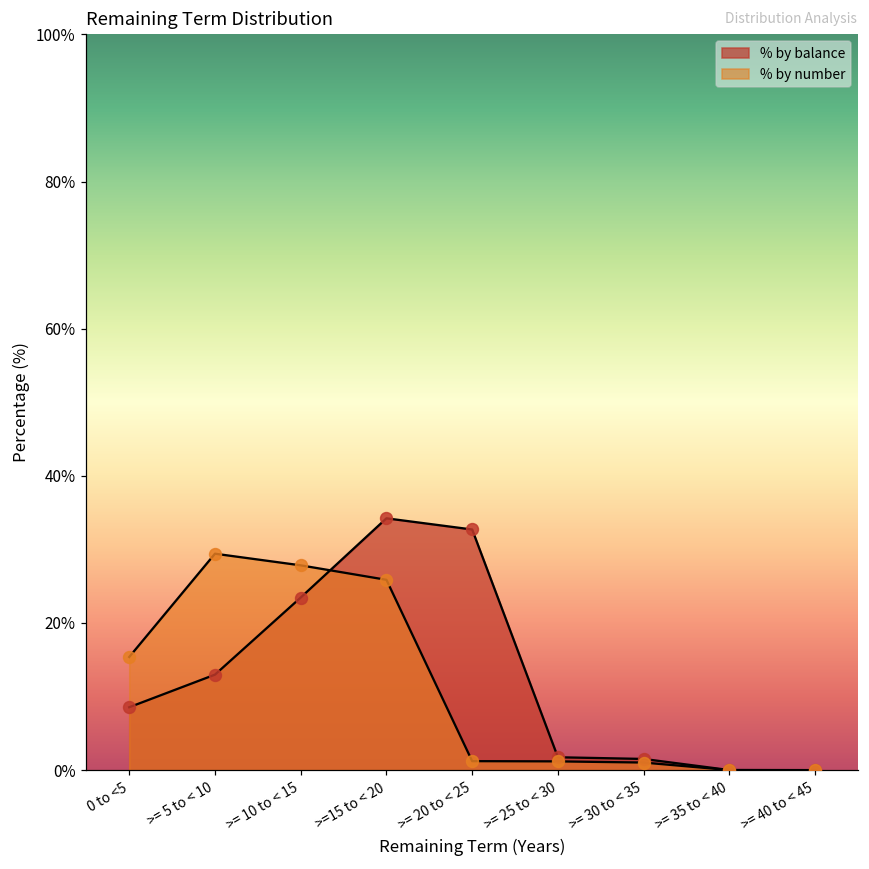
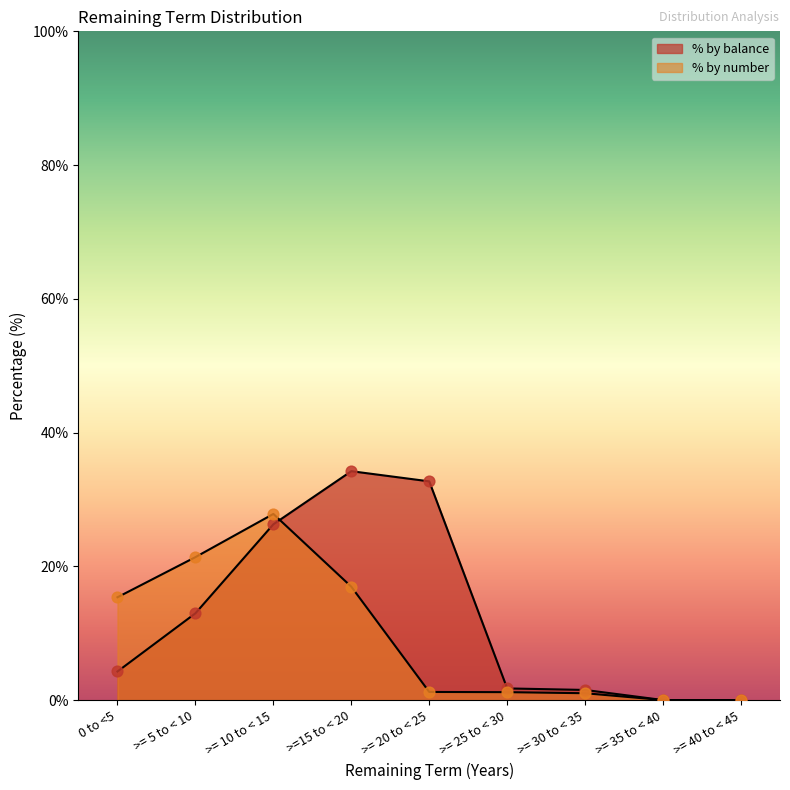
% by balance, 0 to <5: 9% -> 4%
% by number, >= 5 to < 10: 29% -> 21%
% by balance, >= 10 to < 15: 23% -> 26%
% by number, >=15 to < 20: 26% -> 17%
